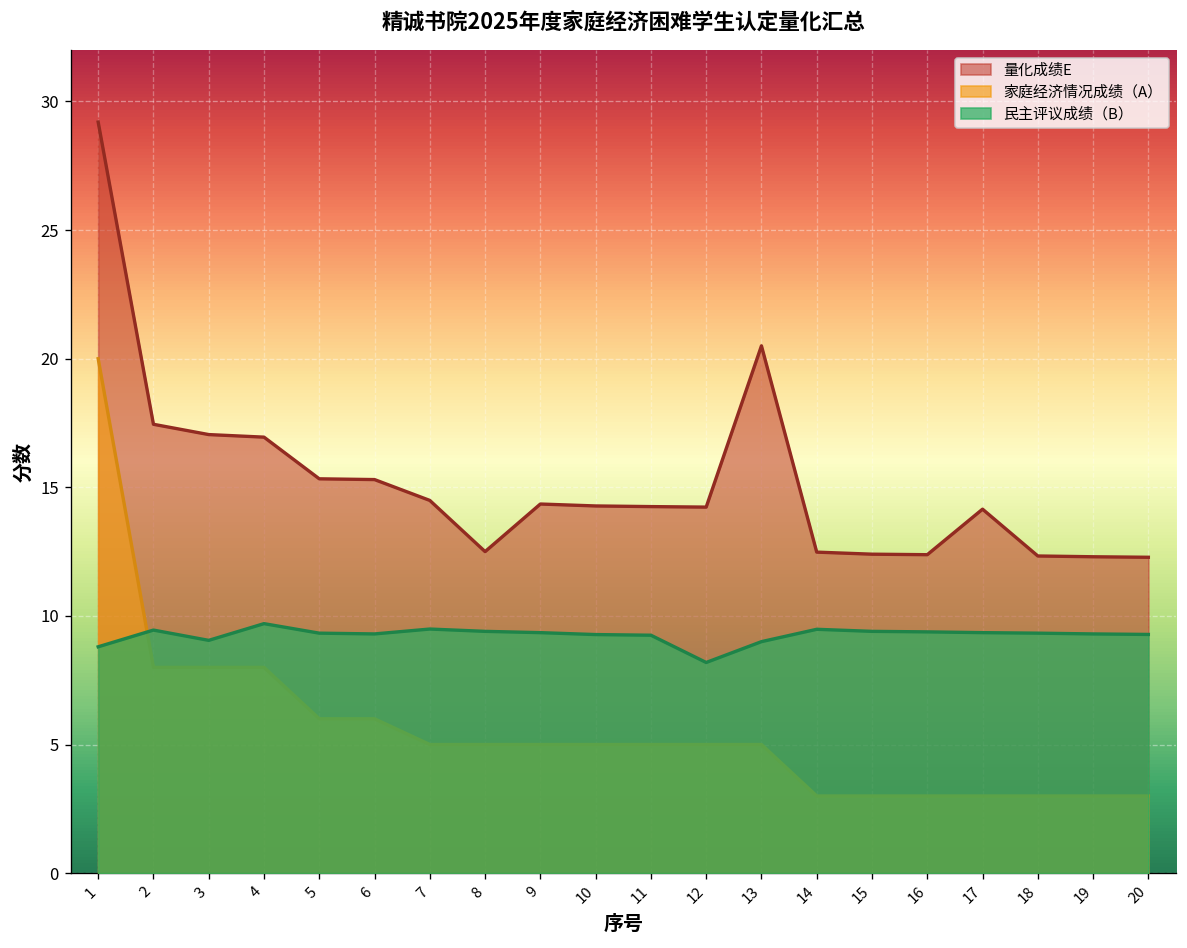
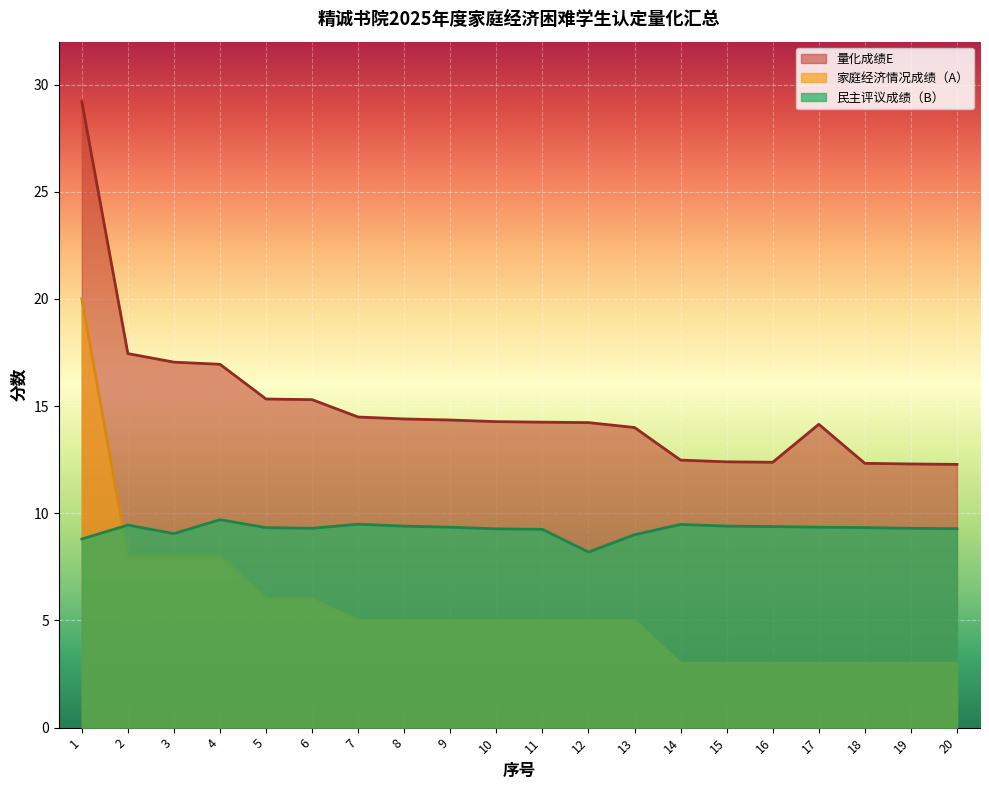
量化成绩E, 8: 12.5 -> 14.4
量化成绩E, 13: 20.5 -> 14.0
